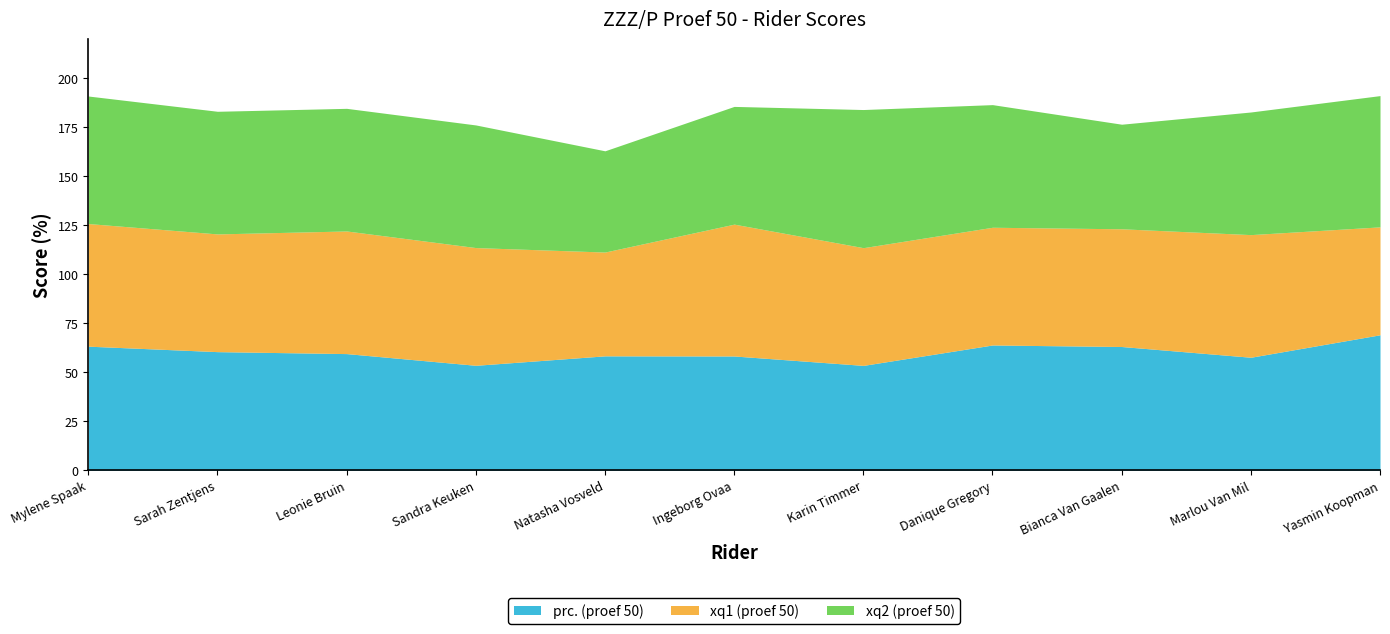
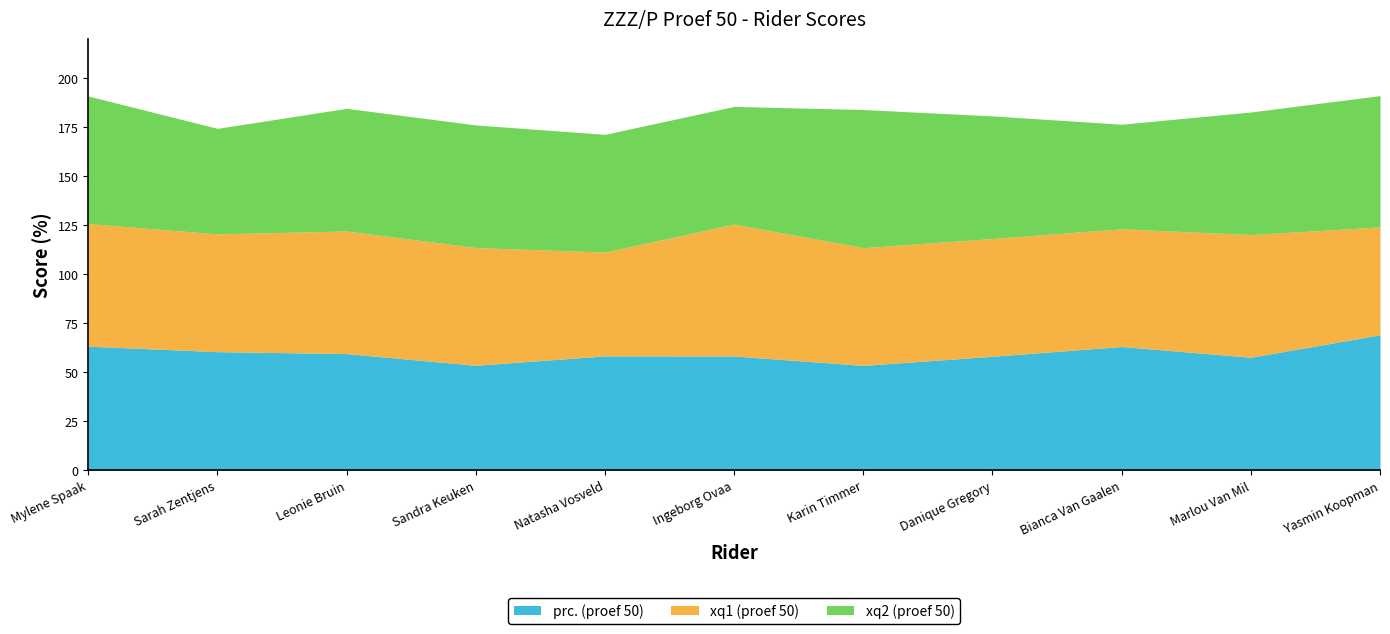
xq2 (proef 50), Sarah Zentjens: 63 -> 54
xq2 (proef 50), Natasha Vosveld: 52 -> 60
prc. (proef 50), Danique Gregory: 64 -> 58
